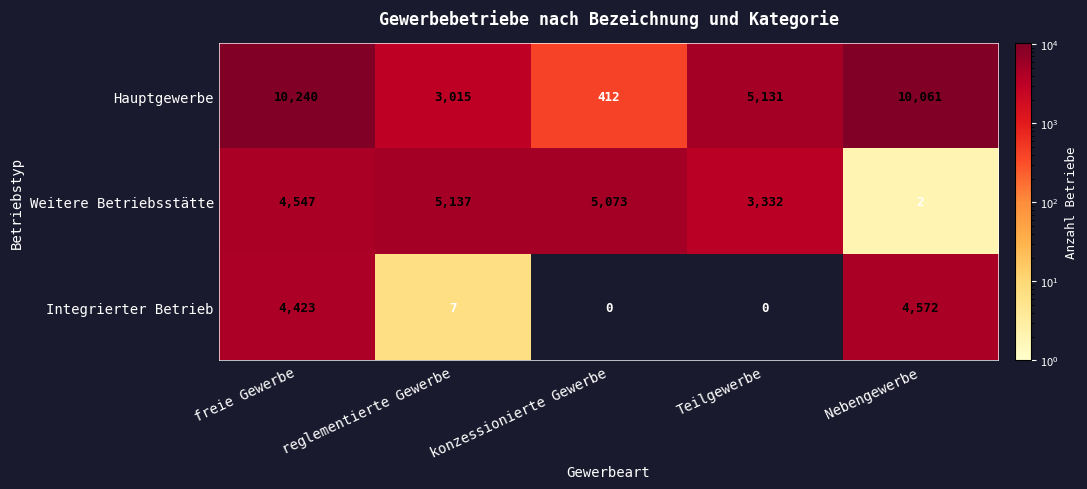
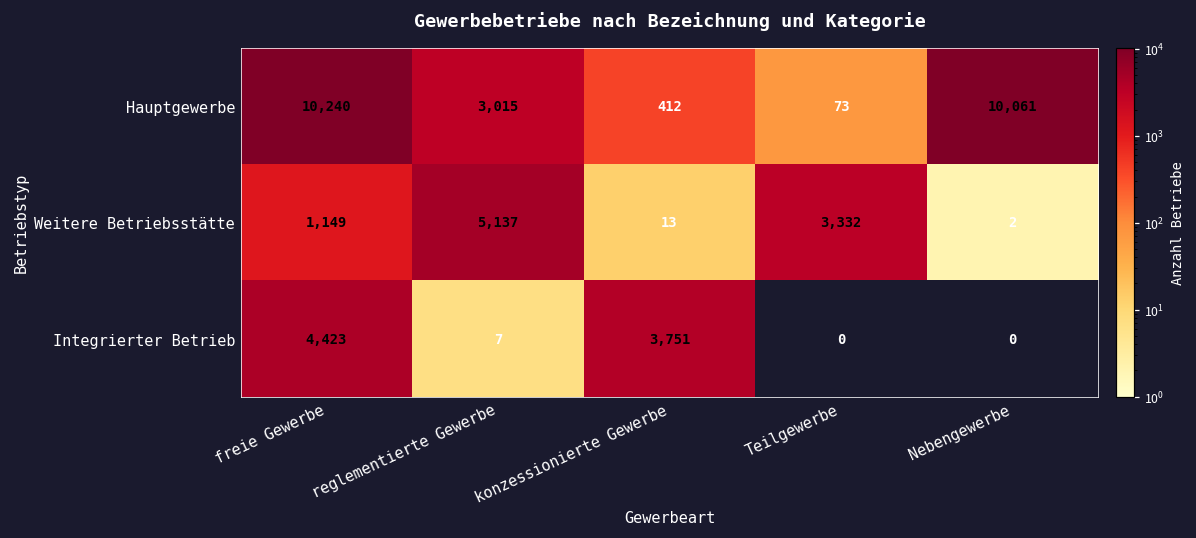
Hauptgewerbe, Teilgewerbe: 5,131 -> 73
Weitere Betriebsstätte, freie Gewerbe: 4,547 -> 1,149
Weitere Betriebsstätte, konzessionierte Gewerbe: 5,073 -> 13
Integrierter Betrieb, konzessionierte Gewerbe: 0 -> 3,751
Integrierter Betrieb, Nebengewerbe: 4,572 -> 0
